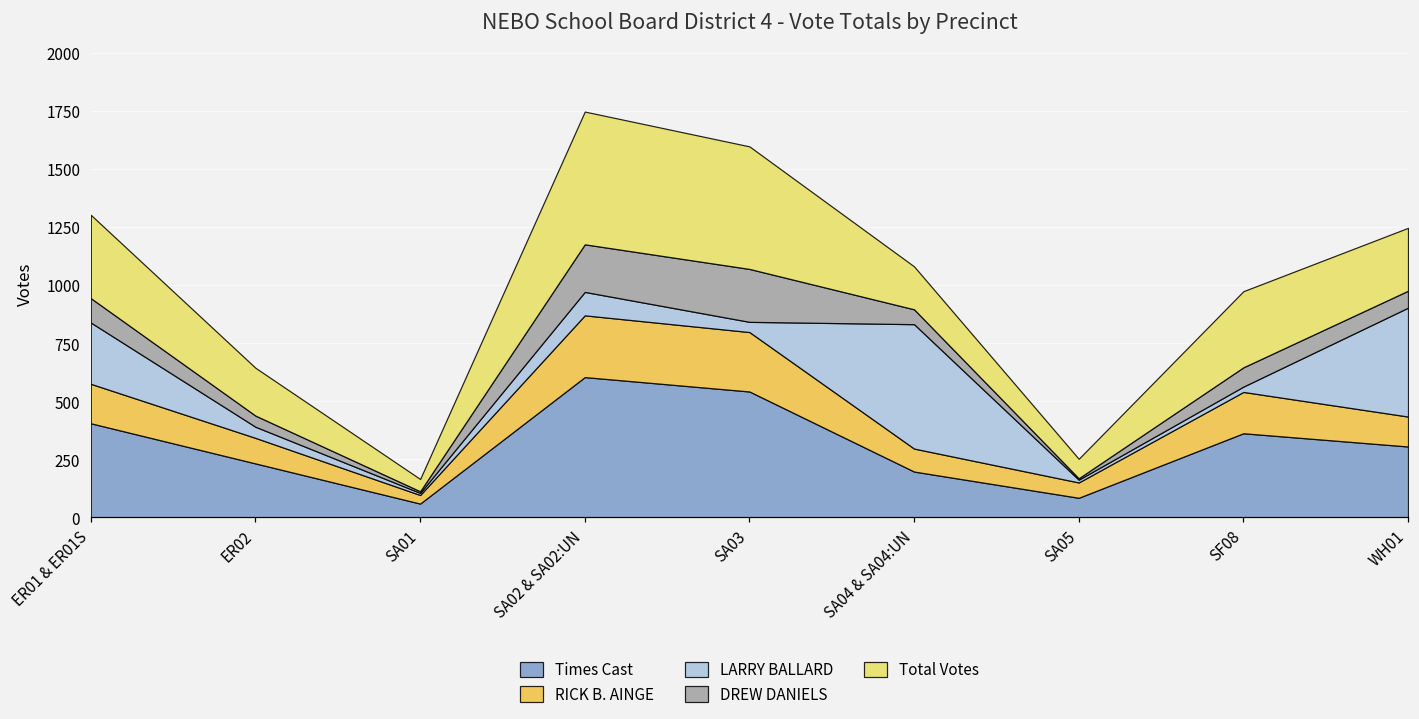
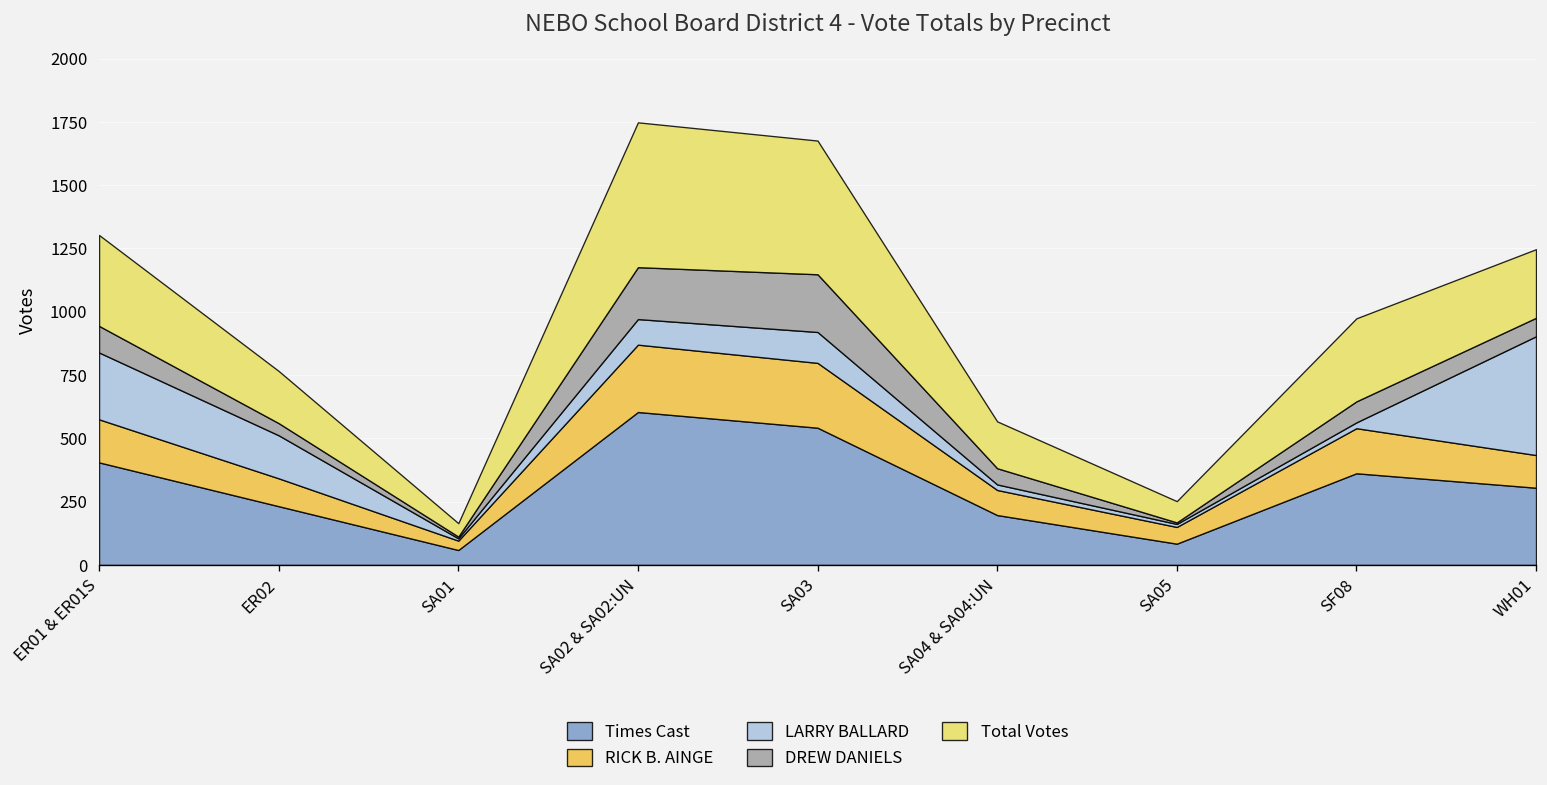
LARRY BALLARD, ER02: 50 -> 170
LARRY BALLARD, SA03: 40 -> 120
LARRY BALLARD, SA04 & SA04:UN: 540 -> 20
